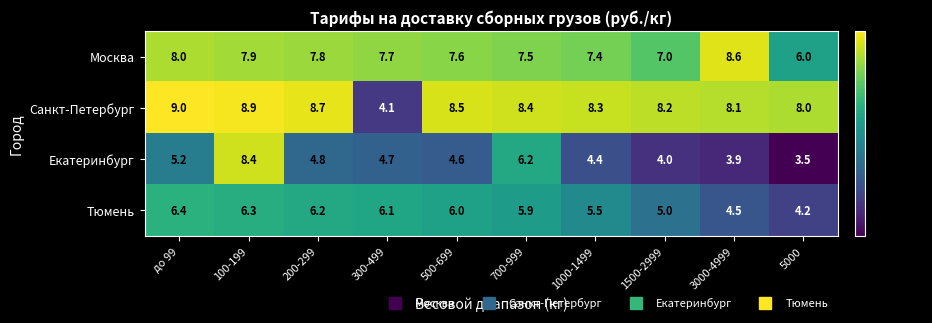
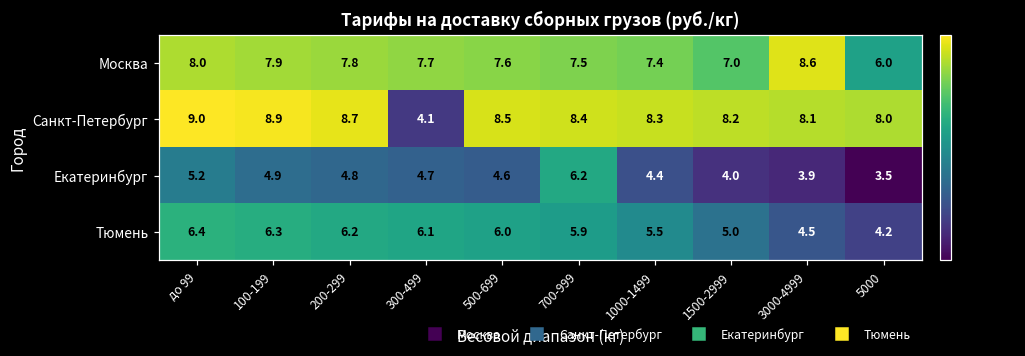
Екатеринбург, 100-199: 8.4 -> 4.9
